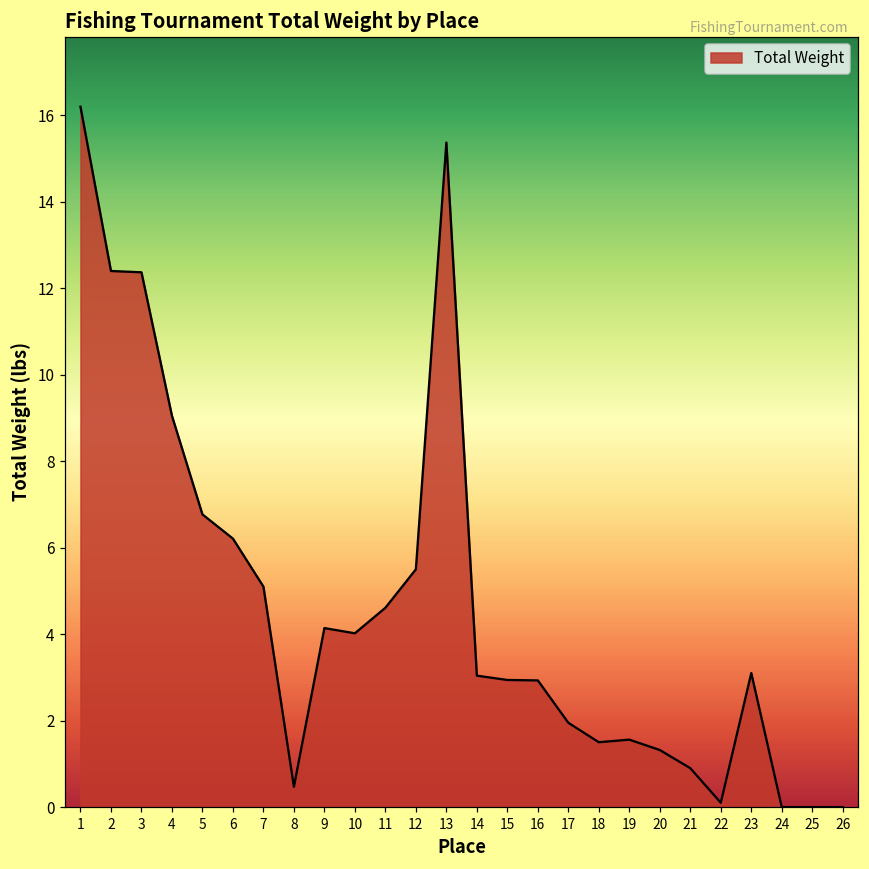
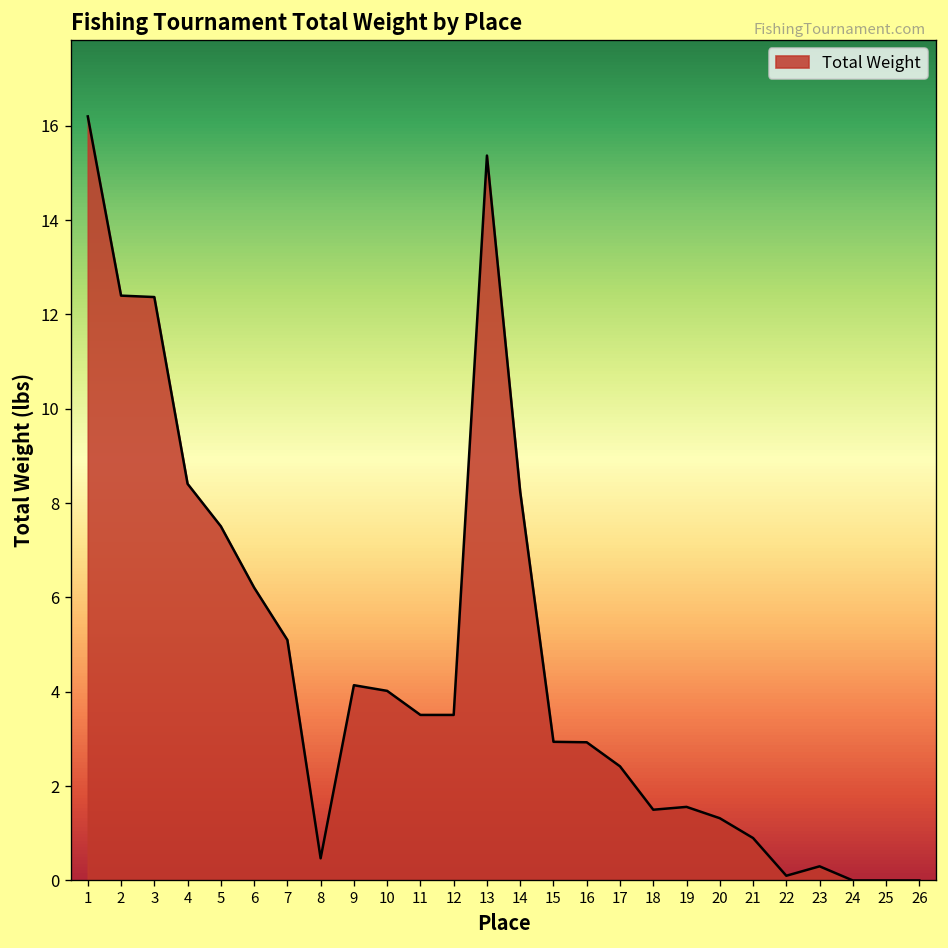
4: 9.1 -> 8.4
5: 6.8 -> 7.5
11: 4.6 -> 3.5
12: 5.5 -> 3.5
14: 3.0 -> 8.2
17: 2.0 -> 2.4
23: 3.1 -> 0.3
